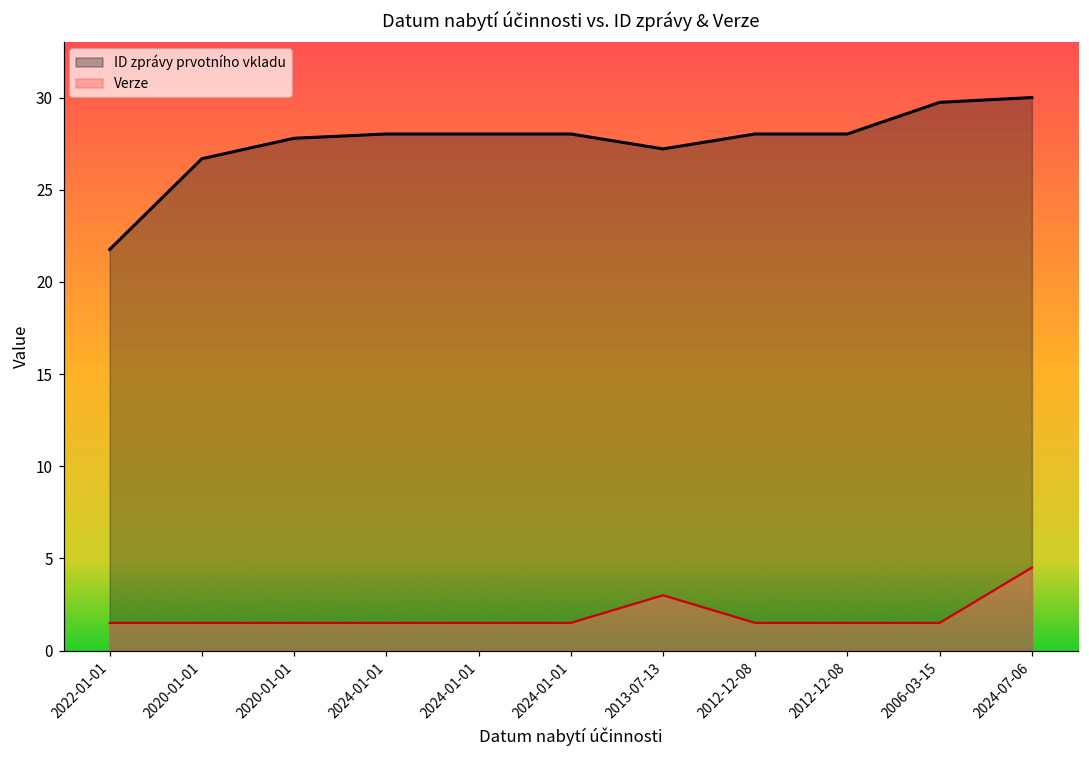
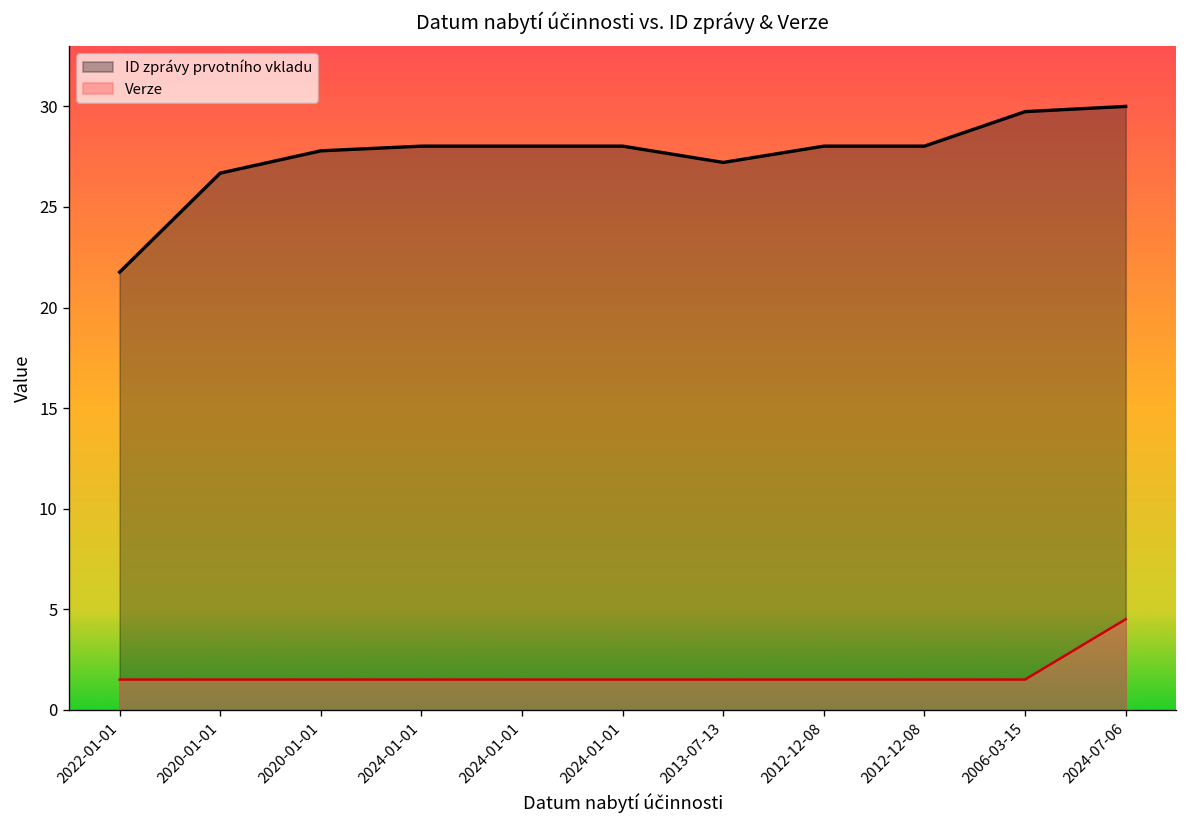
Verze, 2013-07-13: 3.0 -> 1.5
